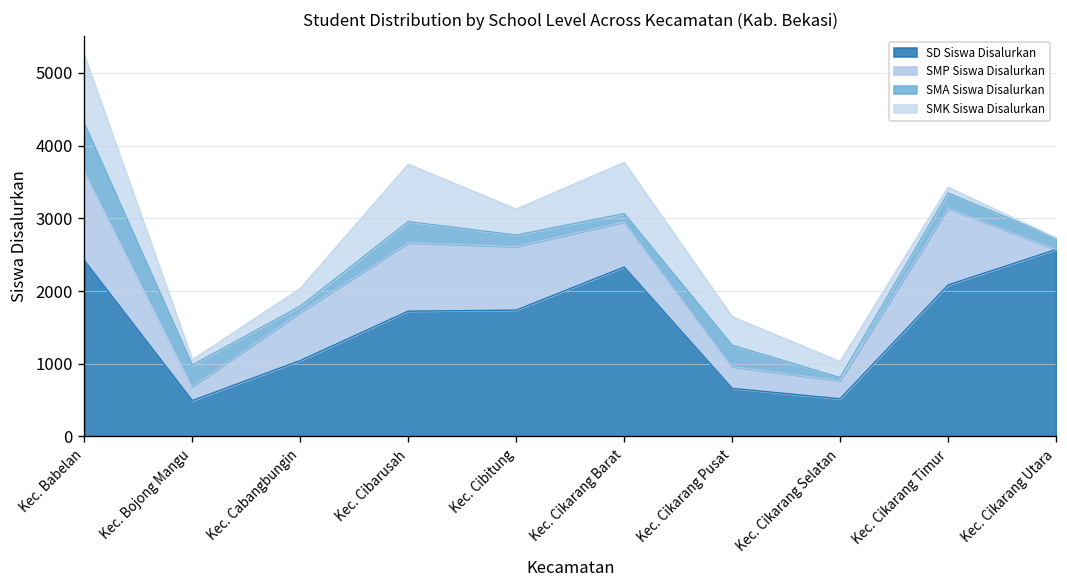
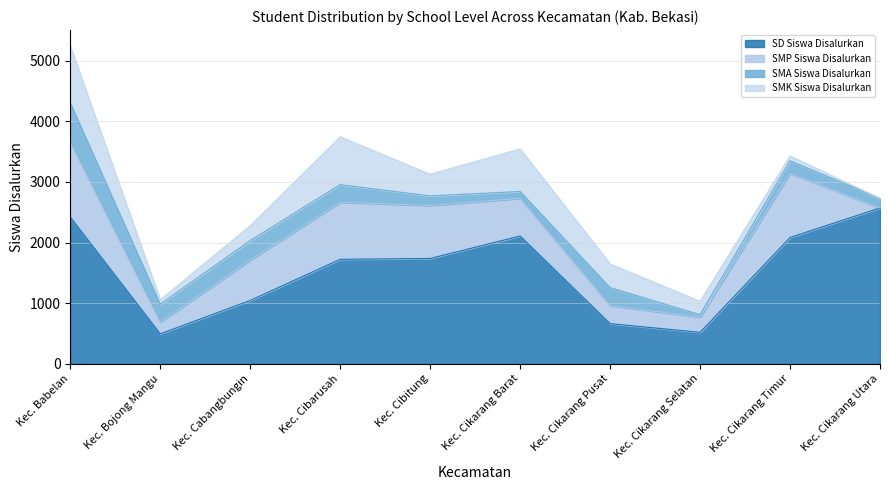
SMA Siswa Disalurkan, Kec. Cabangbungin: 100 -> 300
SD Siswa Disalurkan, Kec. Cikarang Barat: 2300 -> 2100
